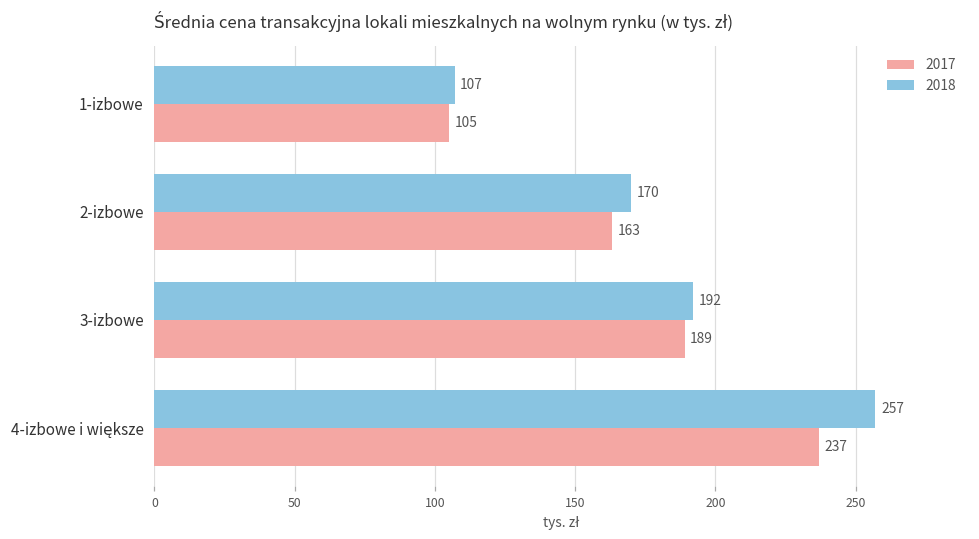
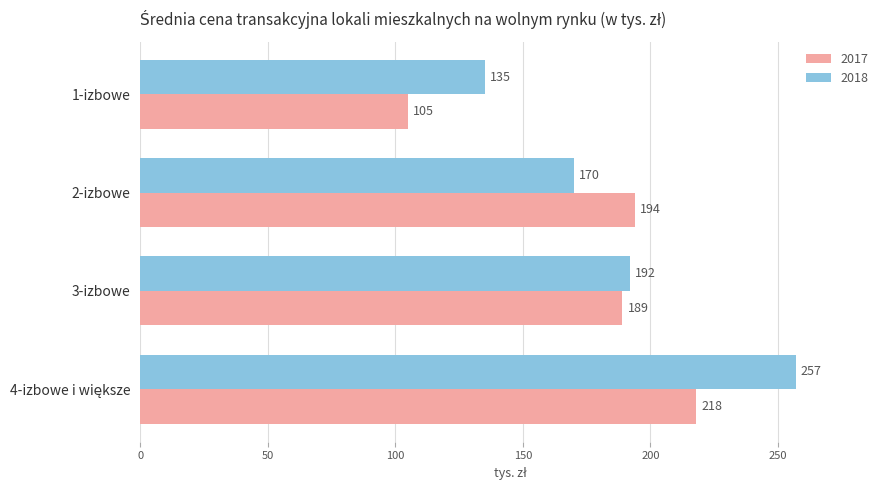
2018, 1-izbowe: 107 -> 135
2017, 2-izbowe: 163 -> 194
2017, 4-izbowe i większe: 237 -> 218
